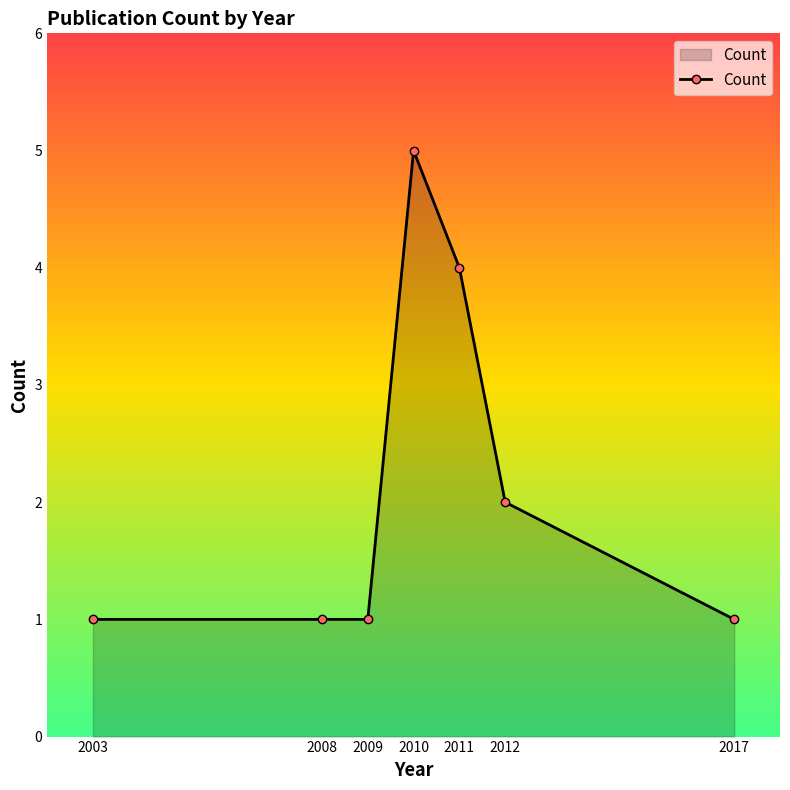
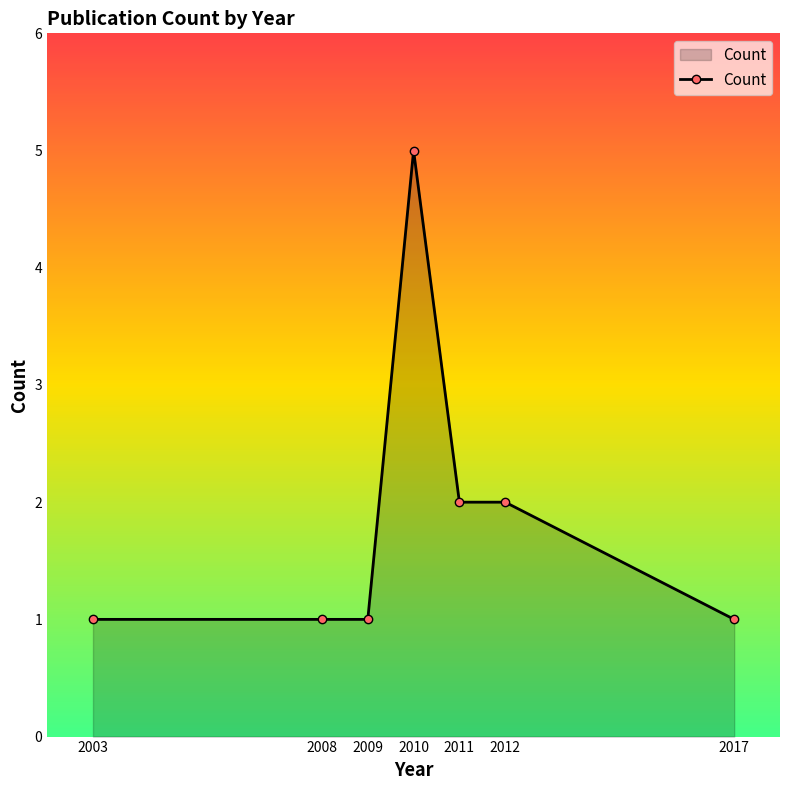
2011: 4 -> 2
